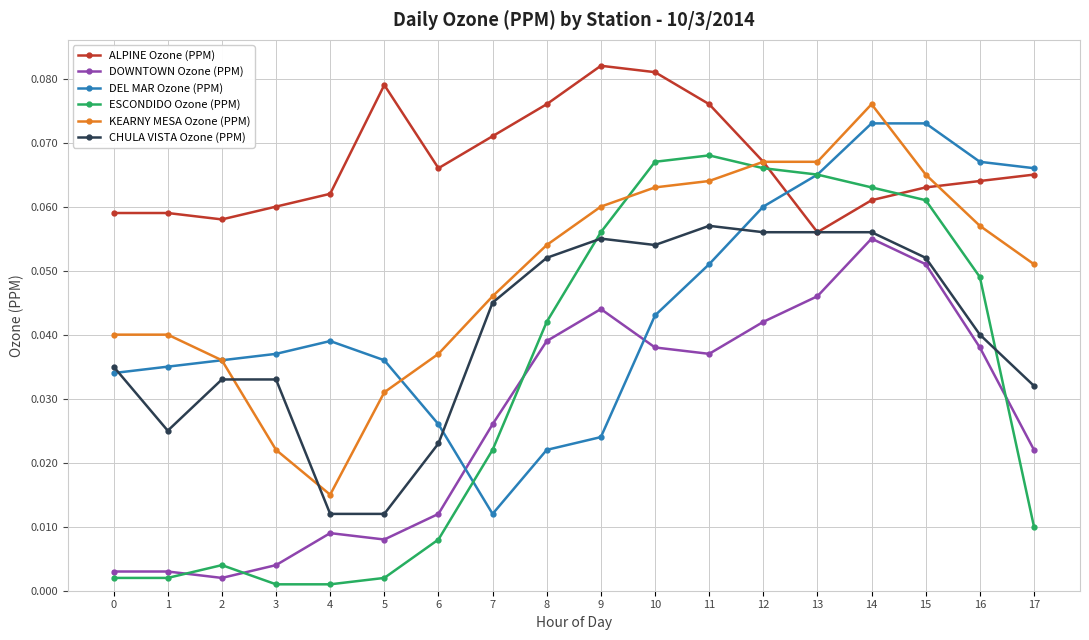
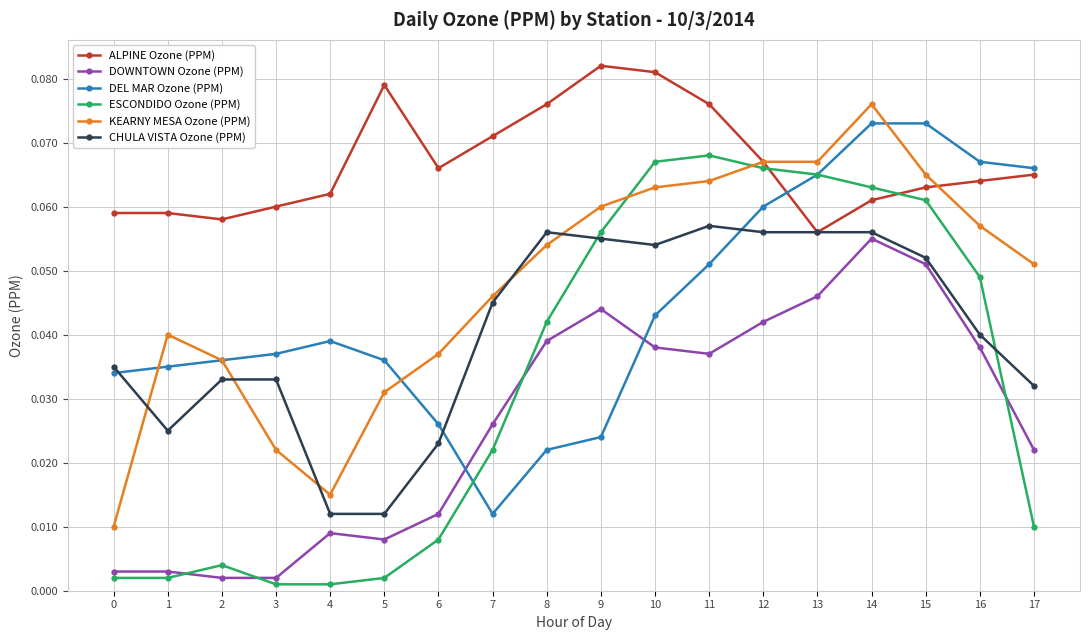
KEARNY MESA Ozone (PPM), 0: 0.04 -> 0.01
DOWNTOWN Ozone (PPM), 3: 0.004 -> 0.002
CHULA VISTA Ozone (PPM), 8: 0.052 -> 0.056
